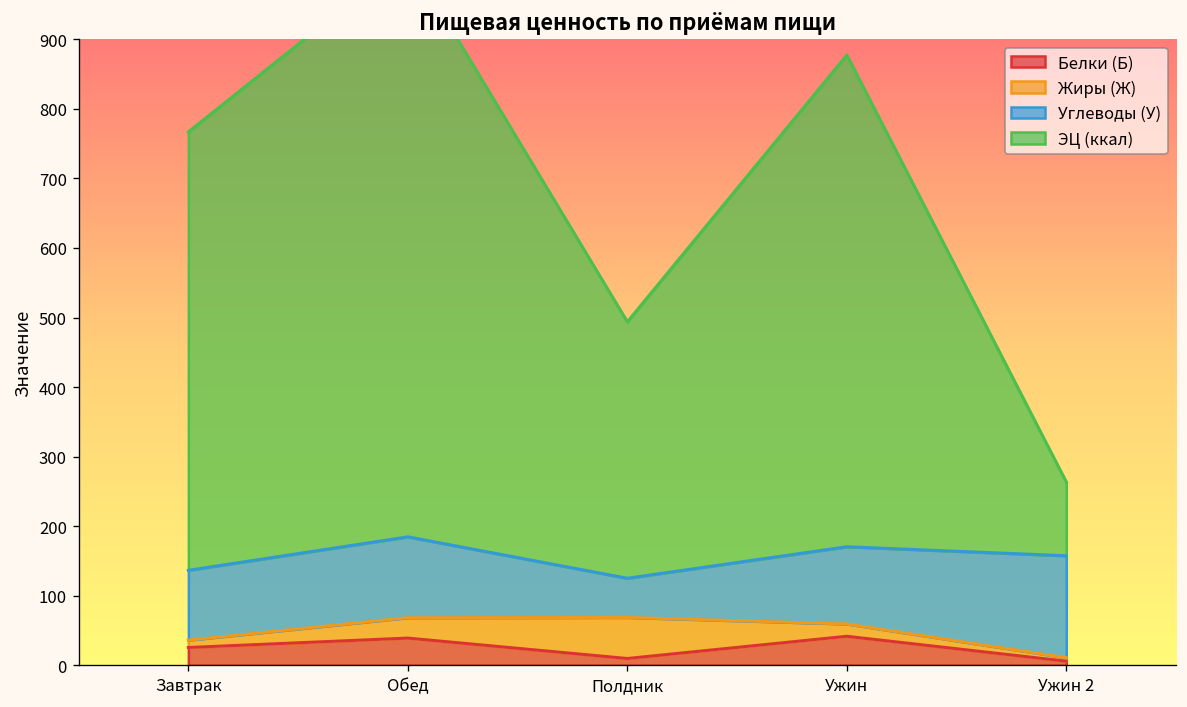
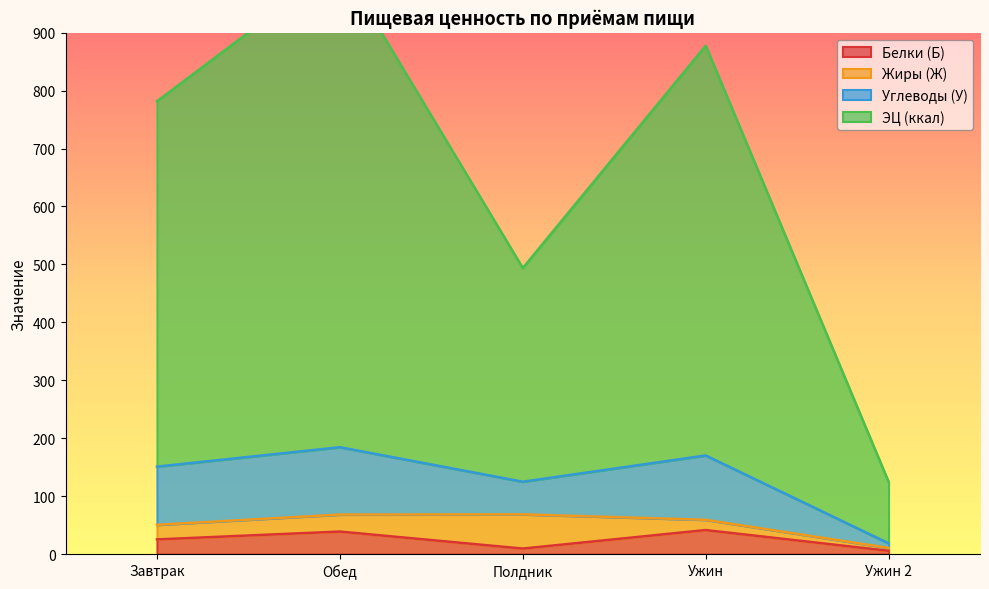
Жиры (Ж), Завтрак: 10 -> 30
Углеводы (У), Ужин 2: 150 -> 10
